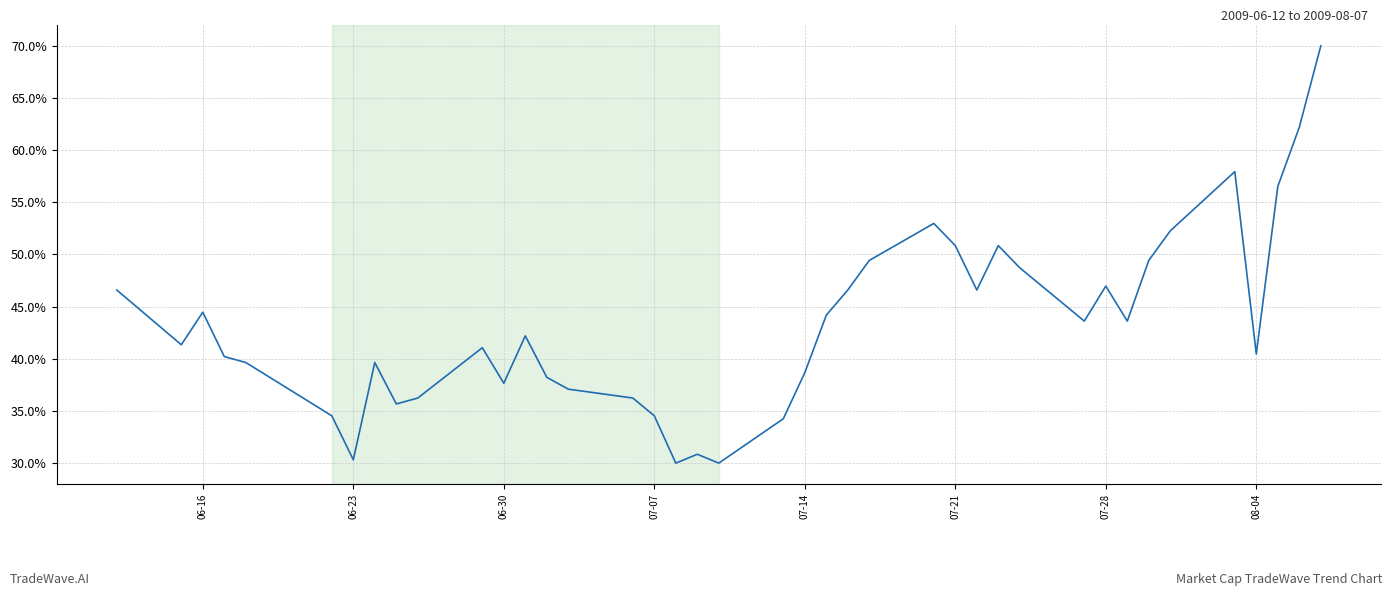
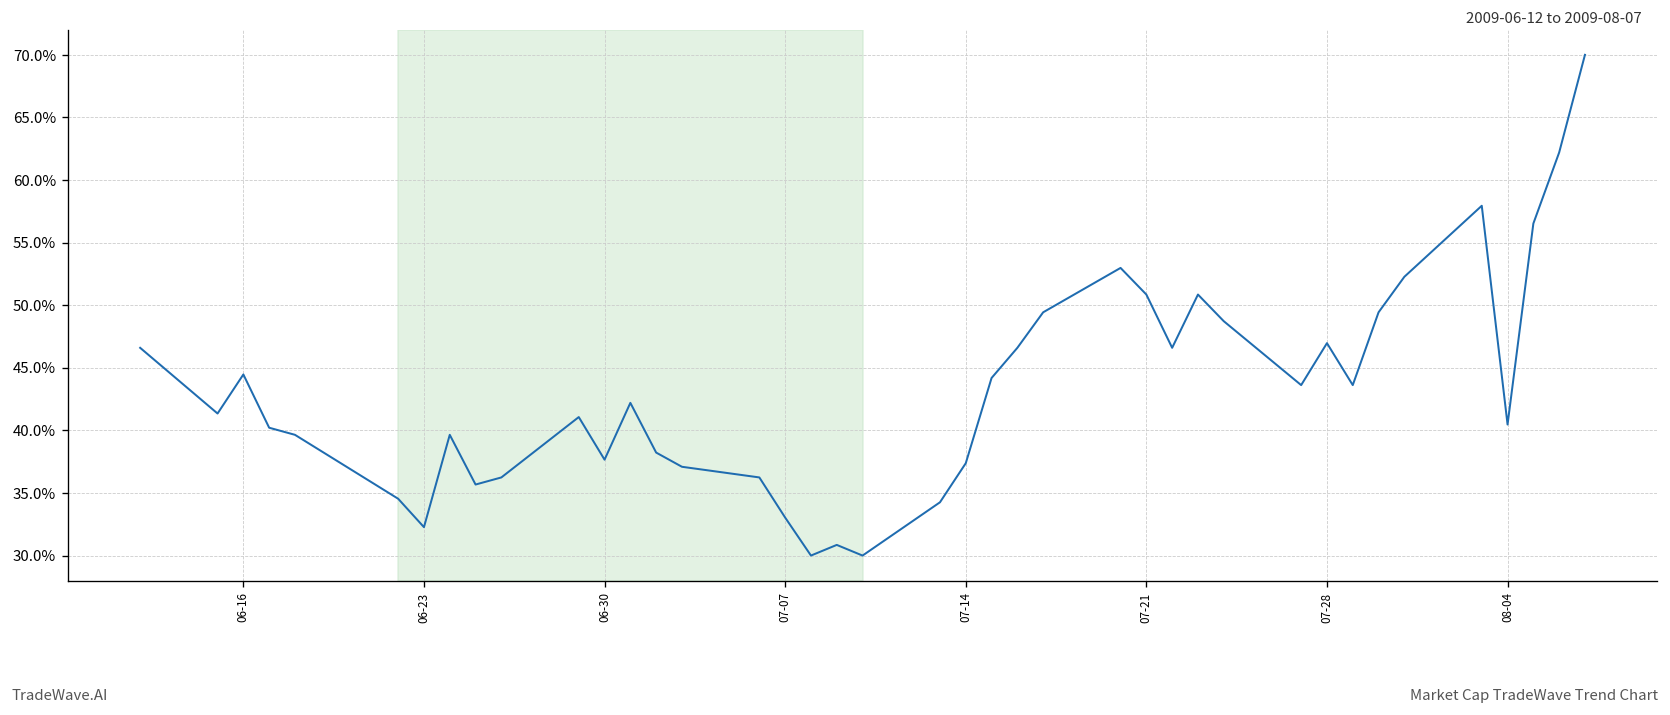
06-23: 30.3% -> 32.3%
07-07: 34.5% -> 33.0%
07-14: 38.7% -> 37.4%
